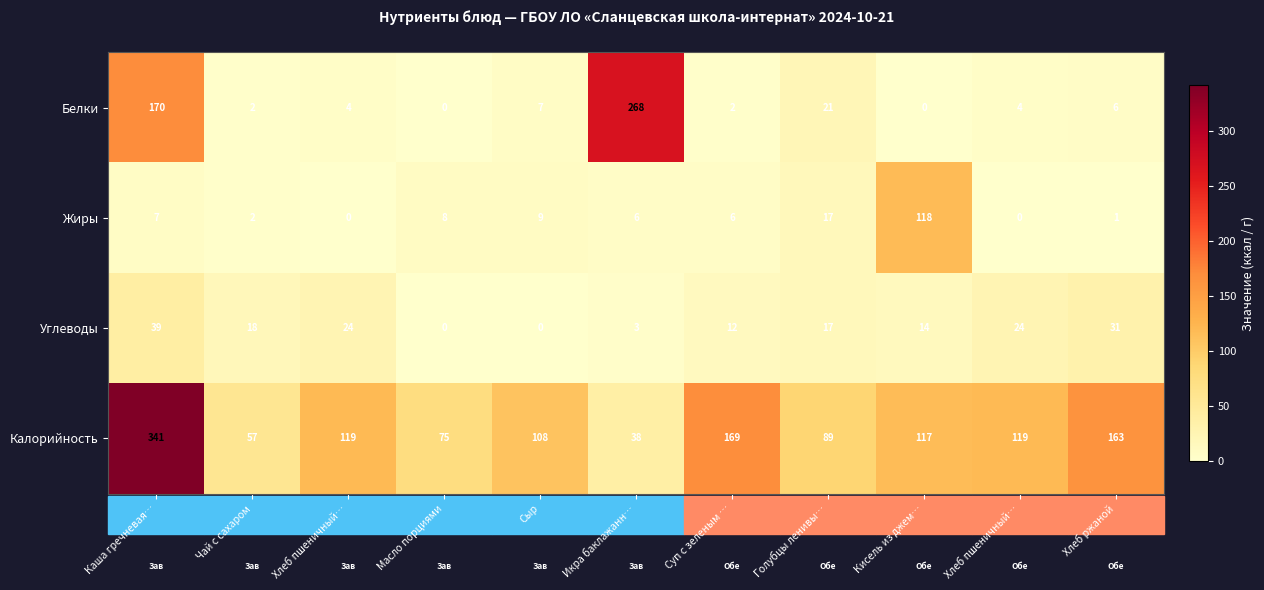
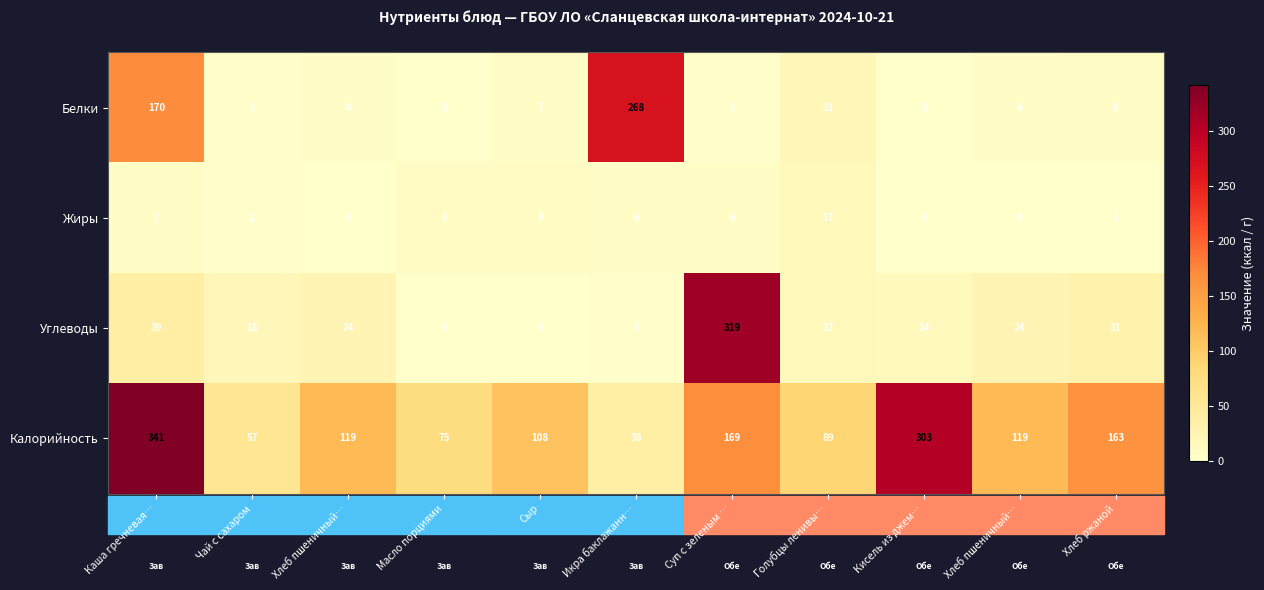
Жиры, Кисель из джем…: 118 -> 0
Углеводы, Суп с зеленым …: 12 -> 319
Калорийность, Кисель из джем…: 117 -> 303
